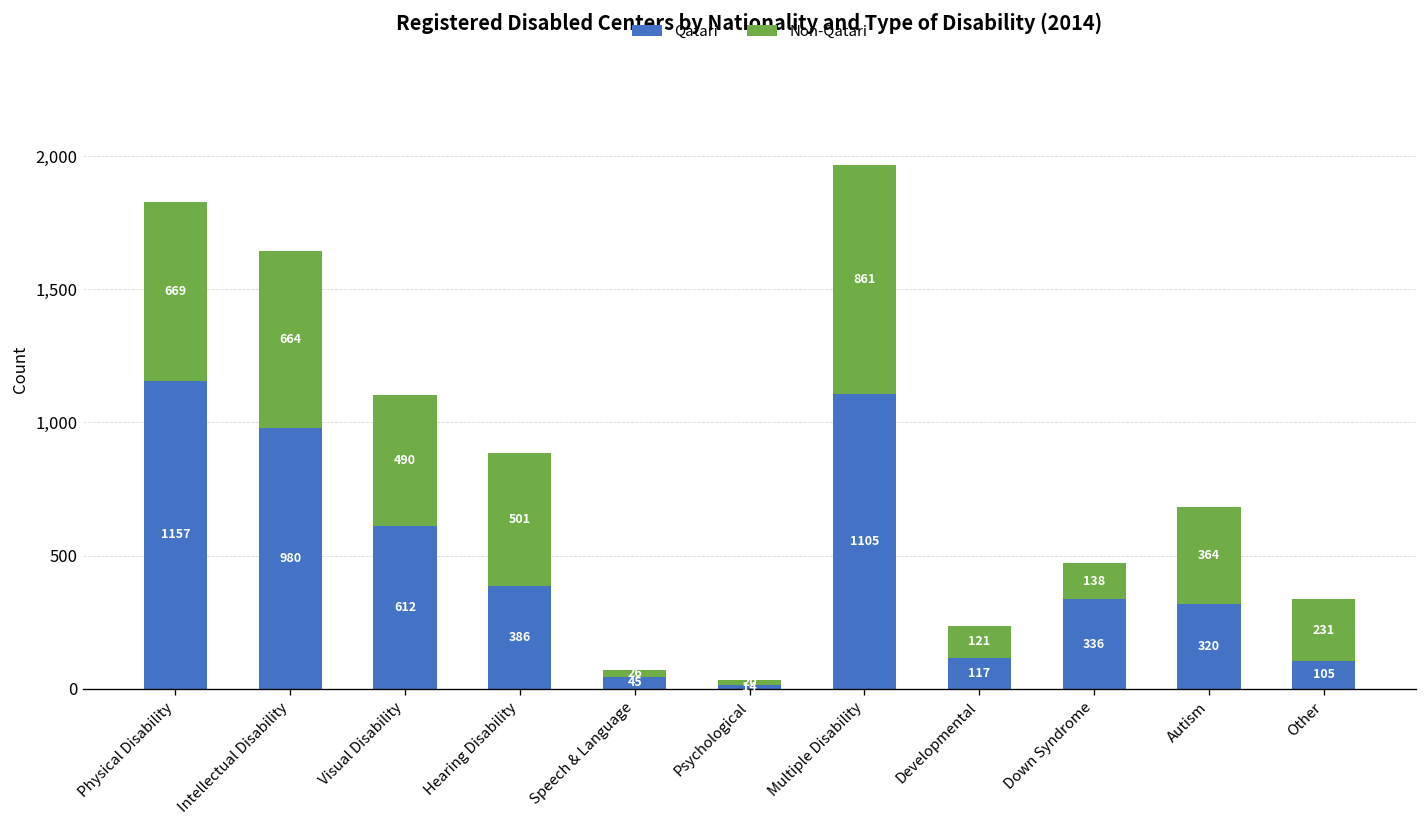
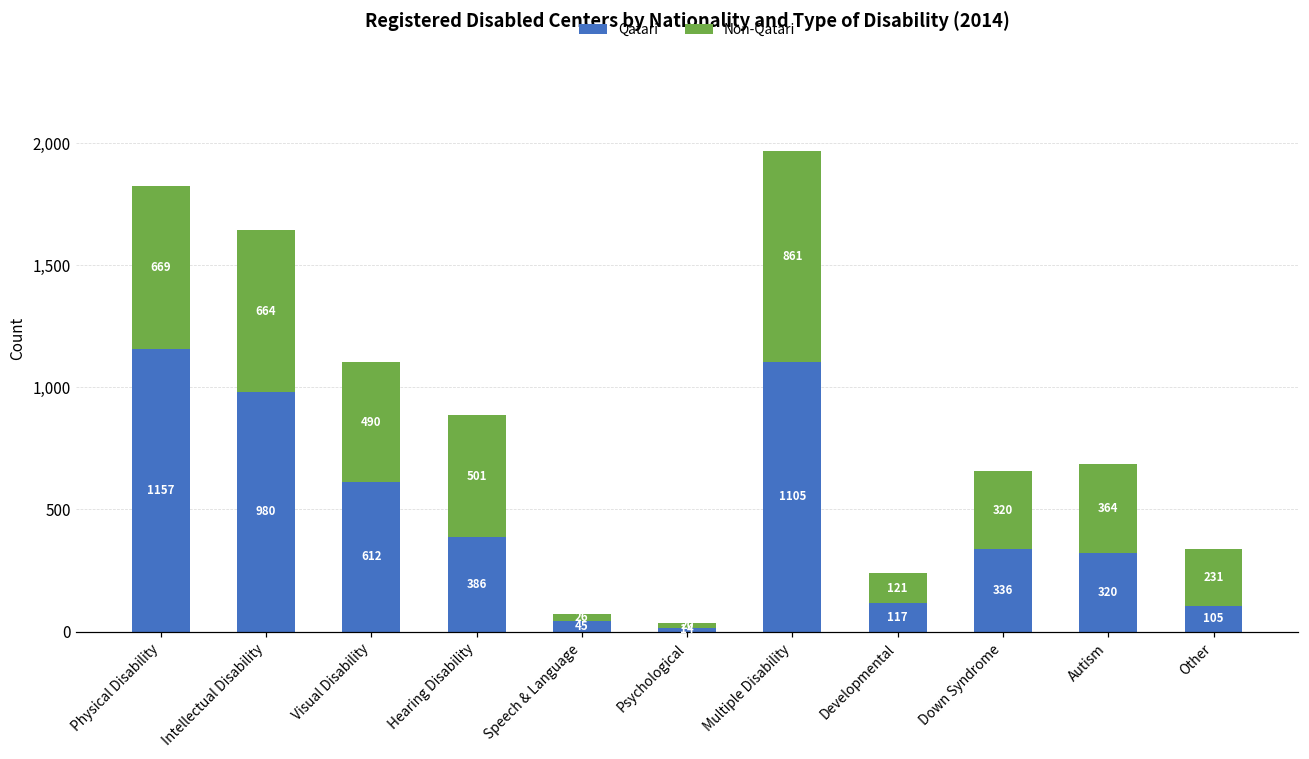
Non-Qatari, Down Syndrome: 138 -> 320
